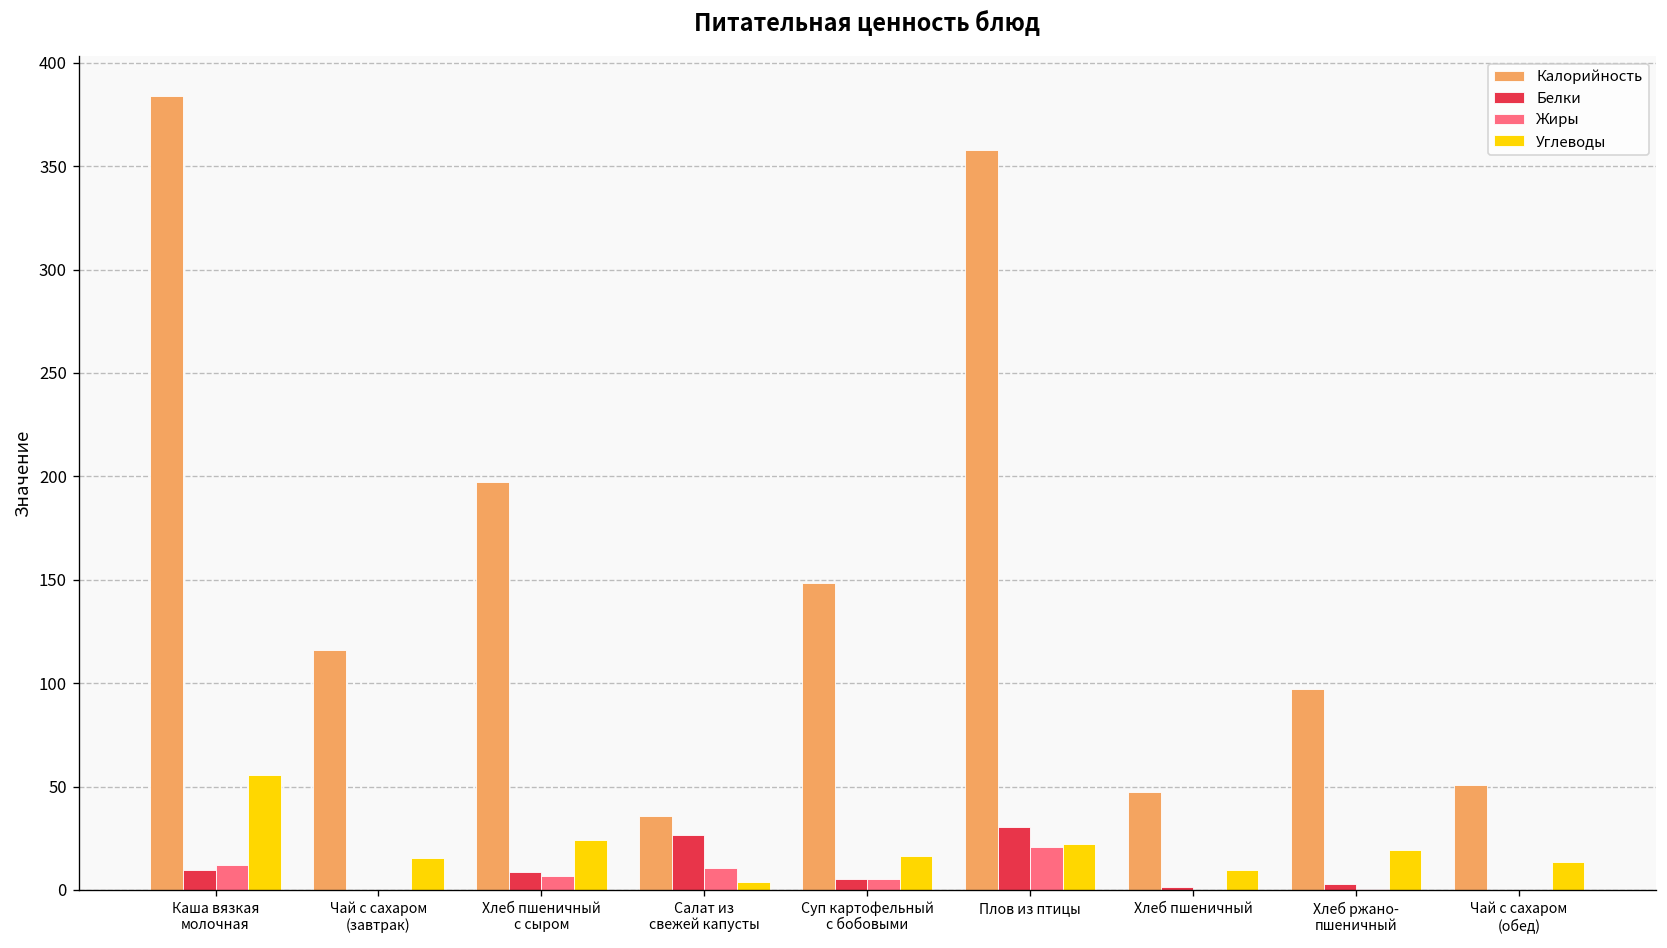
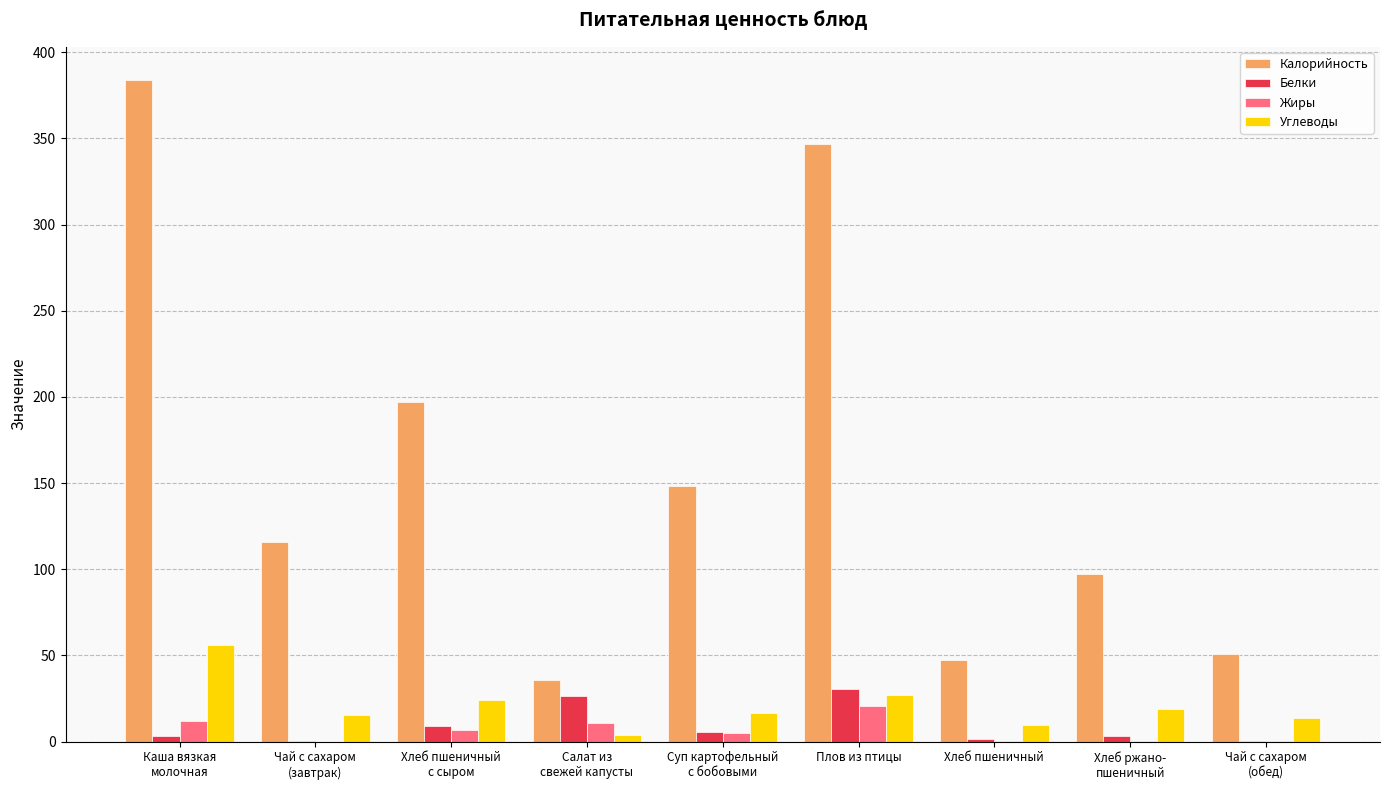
Белки, Каша вязкая молочная: 9 -> 3
Калорийность, Плов из птицы: 358 -> 347
Углеводы, Плов из птицы: 22 -> 27
